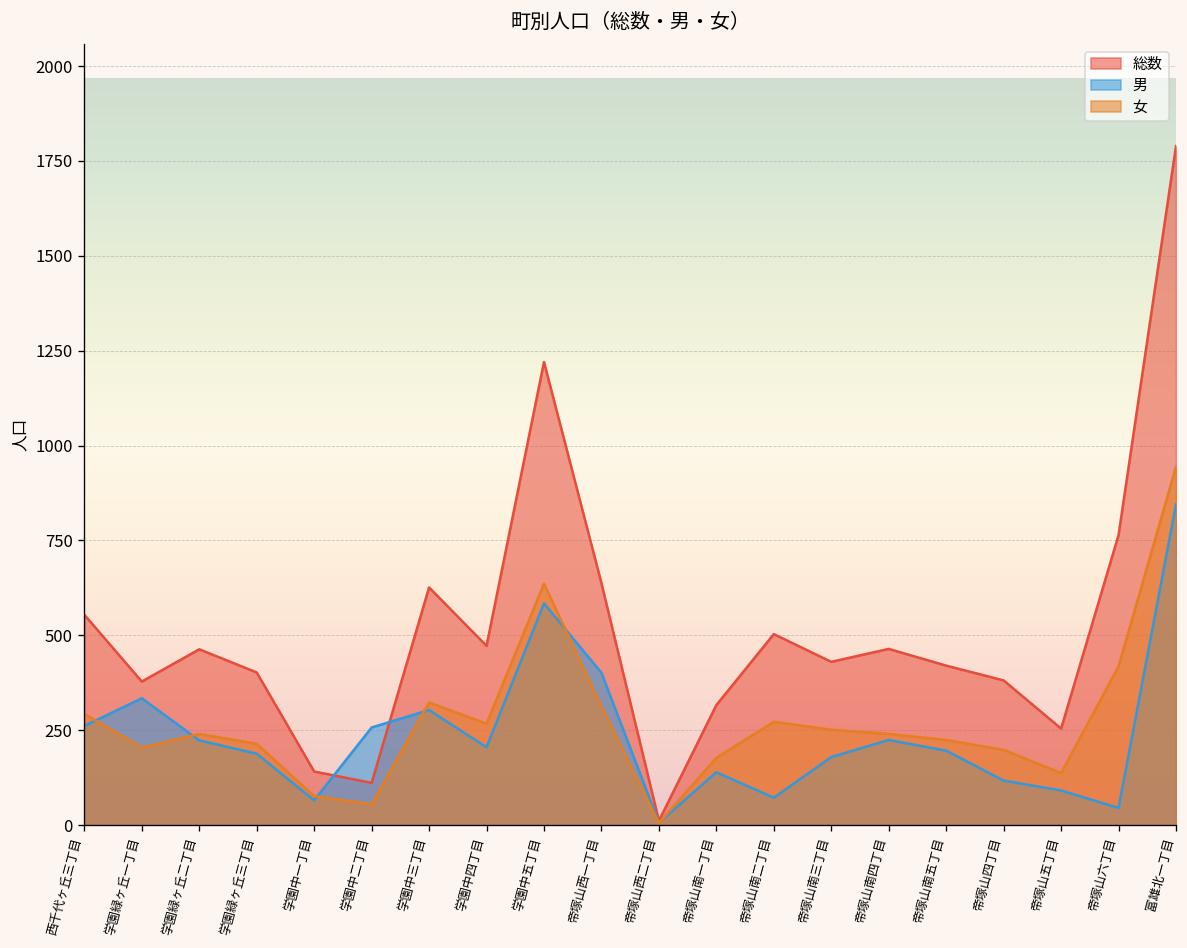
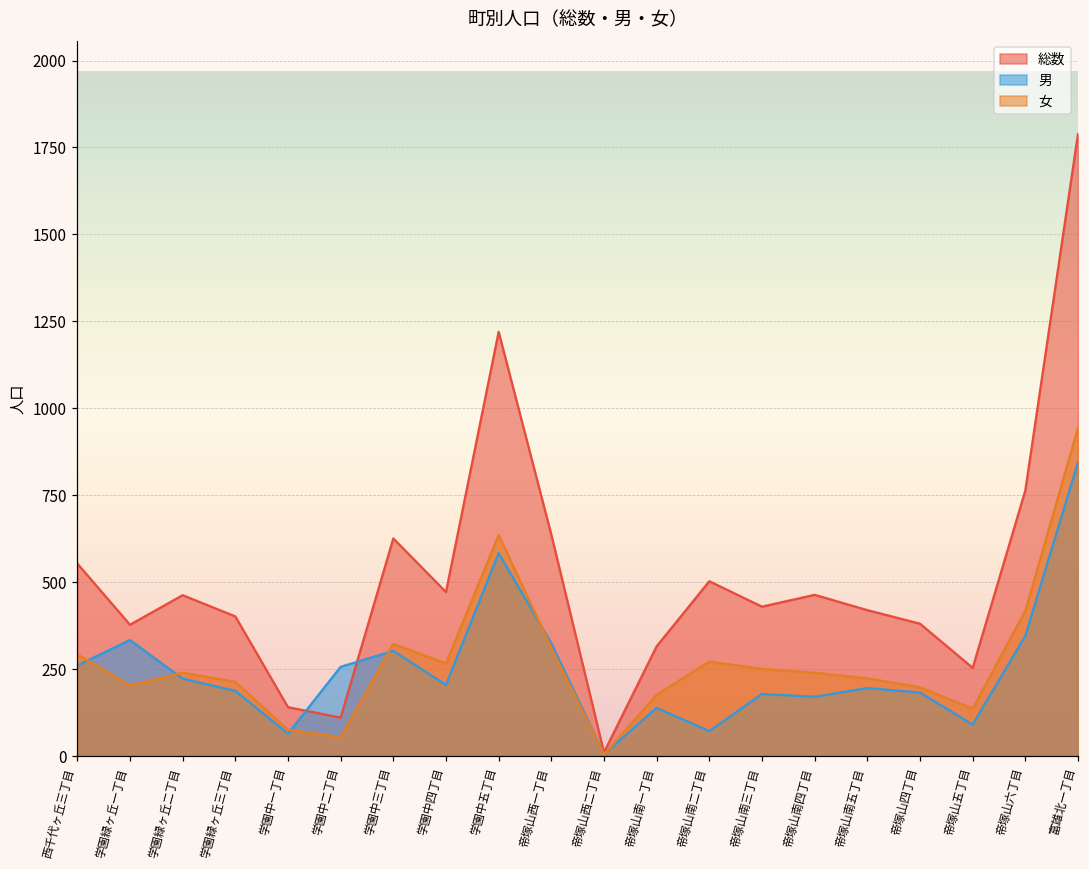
男, 帝塚山西一丁目: 400 -> 330
男, 帝塚山南四丁目: 220 -> 170
男, 帝塚山四丁目: 120 -> 180
男, 帝塚山六丁目: 50 -> 350
